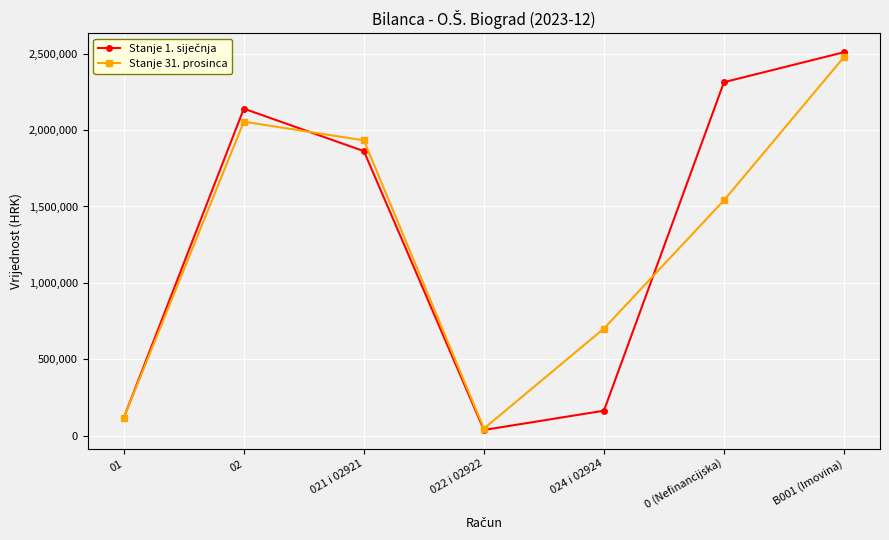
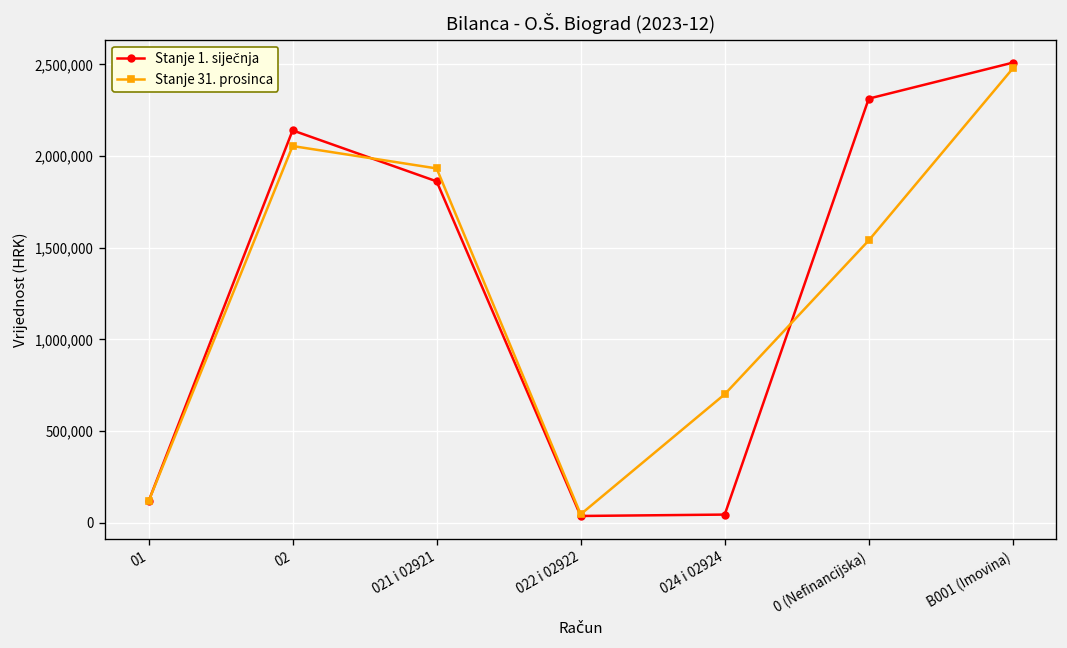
Stanje 1. siječnja, 024 i 02924: 160,000 -> 40,000
